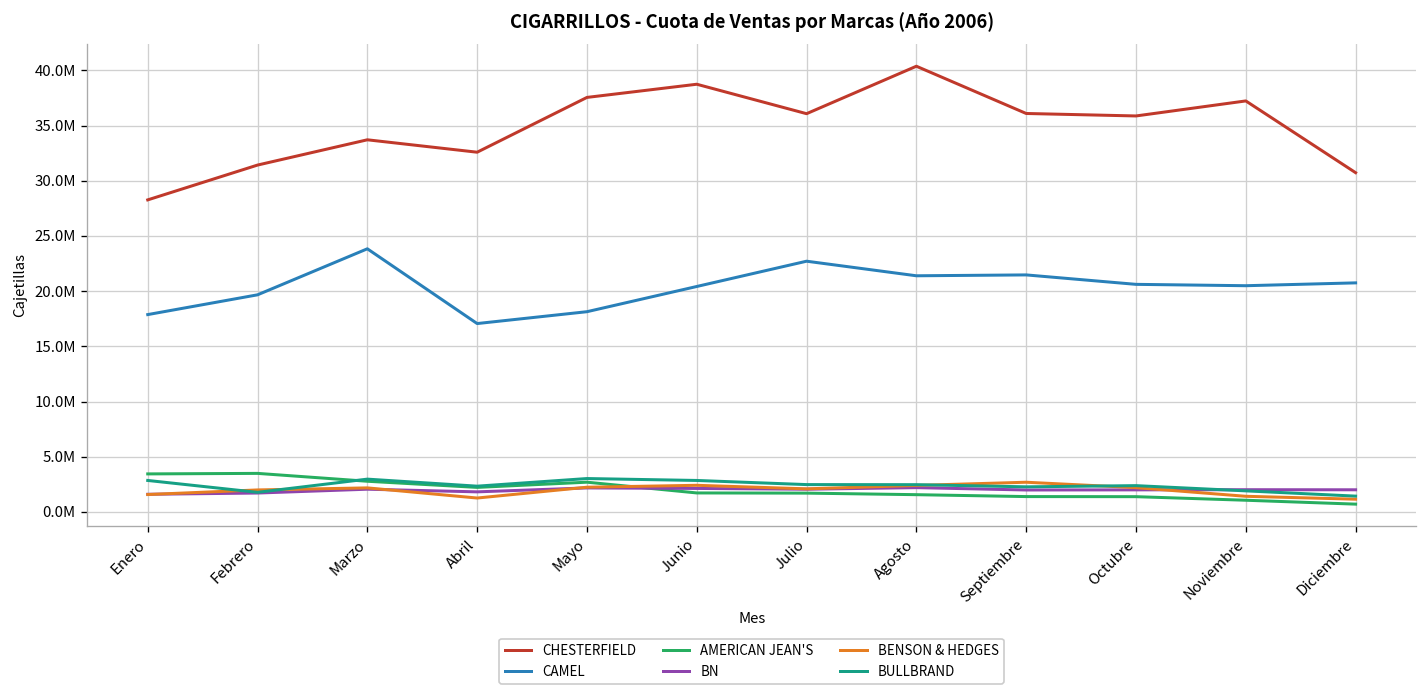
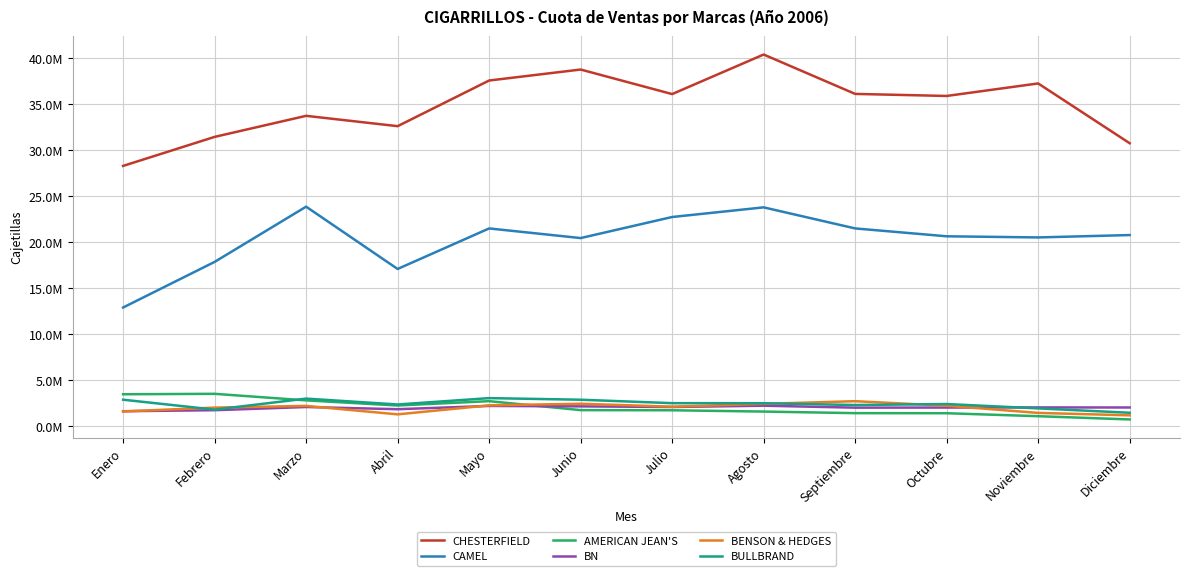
CAMEL, Enero: 18000000 -> 13000000
CAMEL, Febrero: 20000000 -> 18000000
CAMEL, Mayo: 18000000 -> 21000000
CAMEL, Agosto: 21000000 -> 24000000
